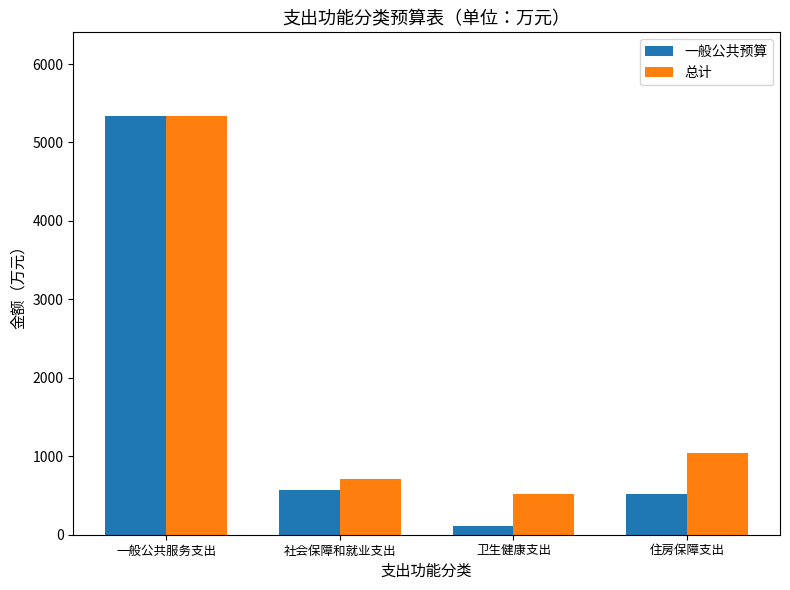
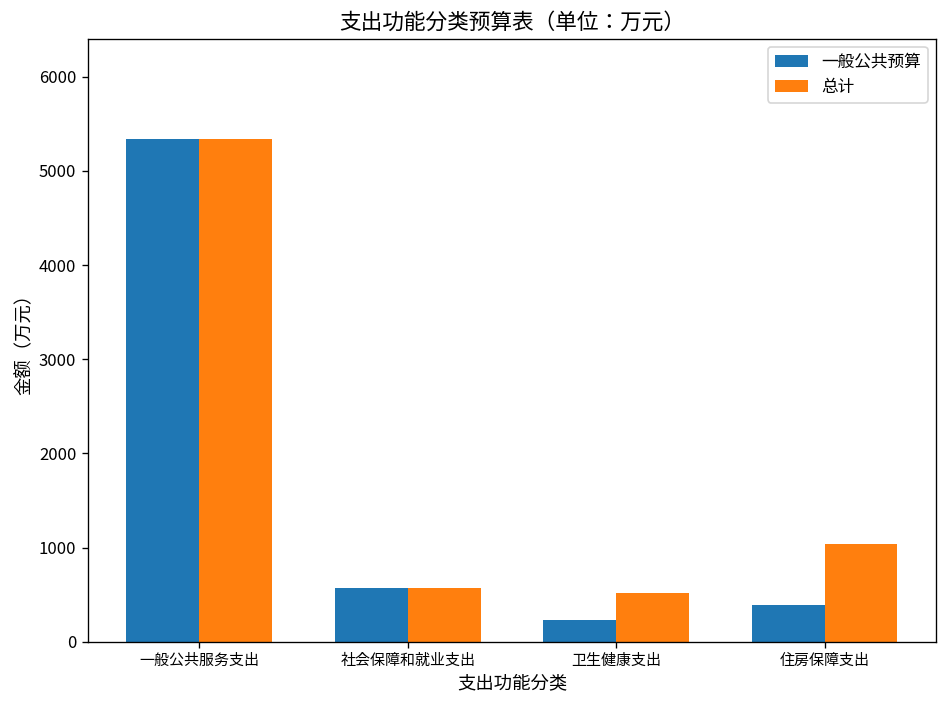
总计, 社会保障和就业支出: 700 -> 600
一般公共预算, 卫生健康支出: 100 -> 200
一般公共预算, 住房保障支出: 500 -> 400
